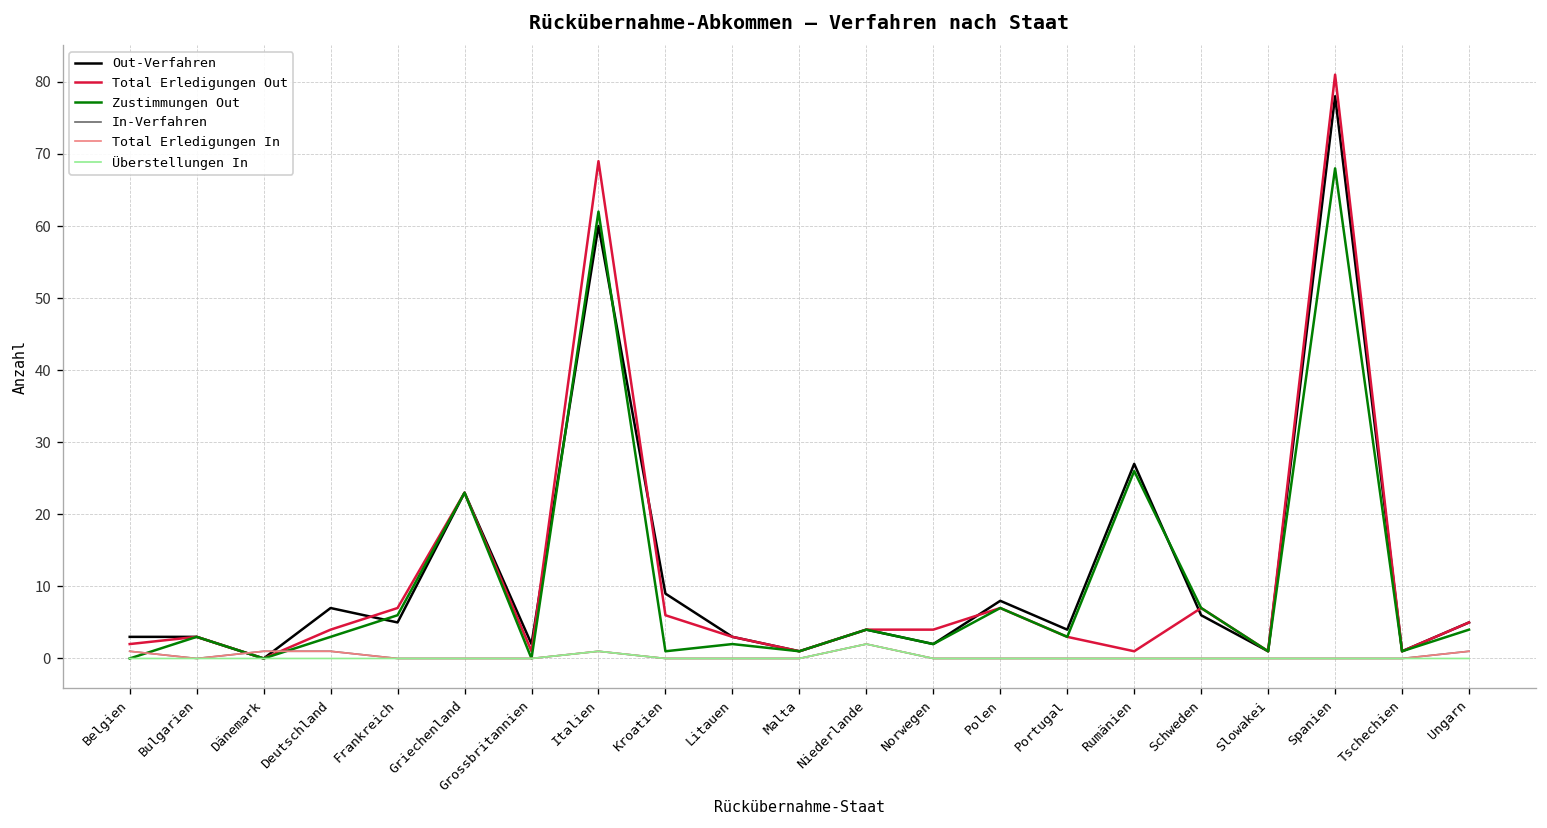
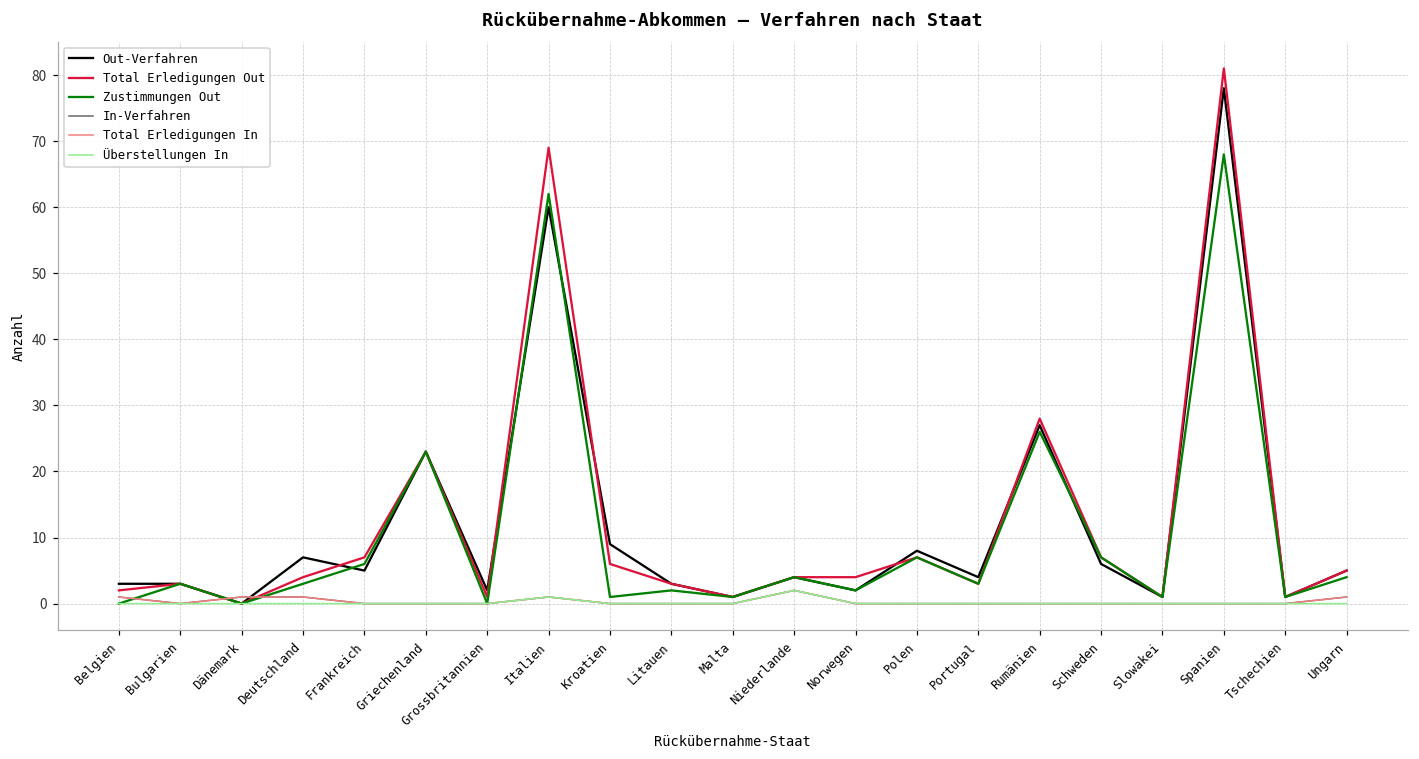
Total Erledigungen Out, Rumänien: 1 -> 28
